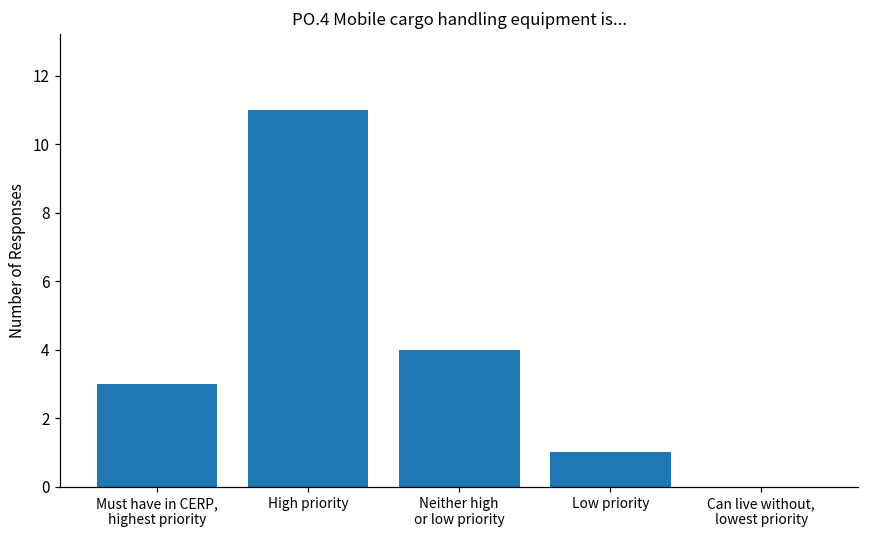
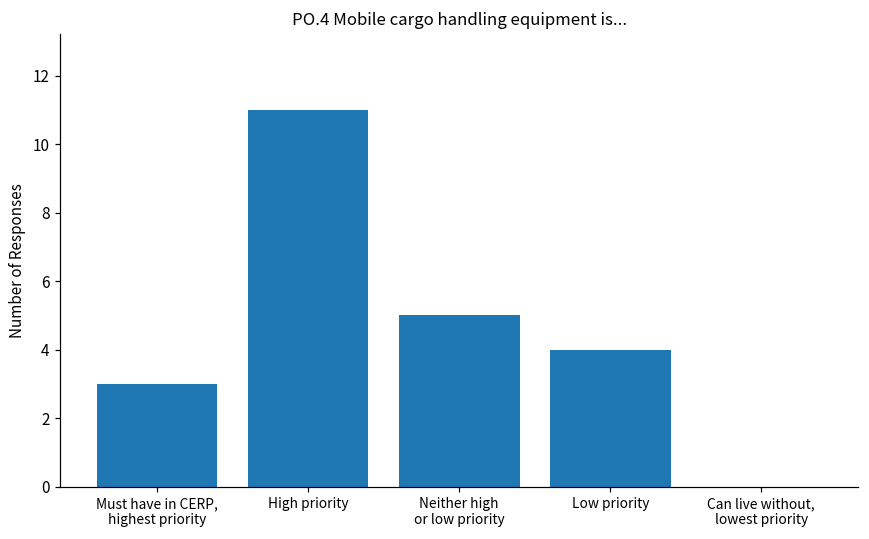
Neither high or low priority: 4 -> 5
Low priority: 1 -> 4
